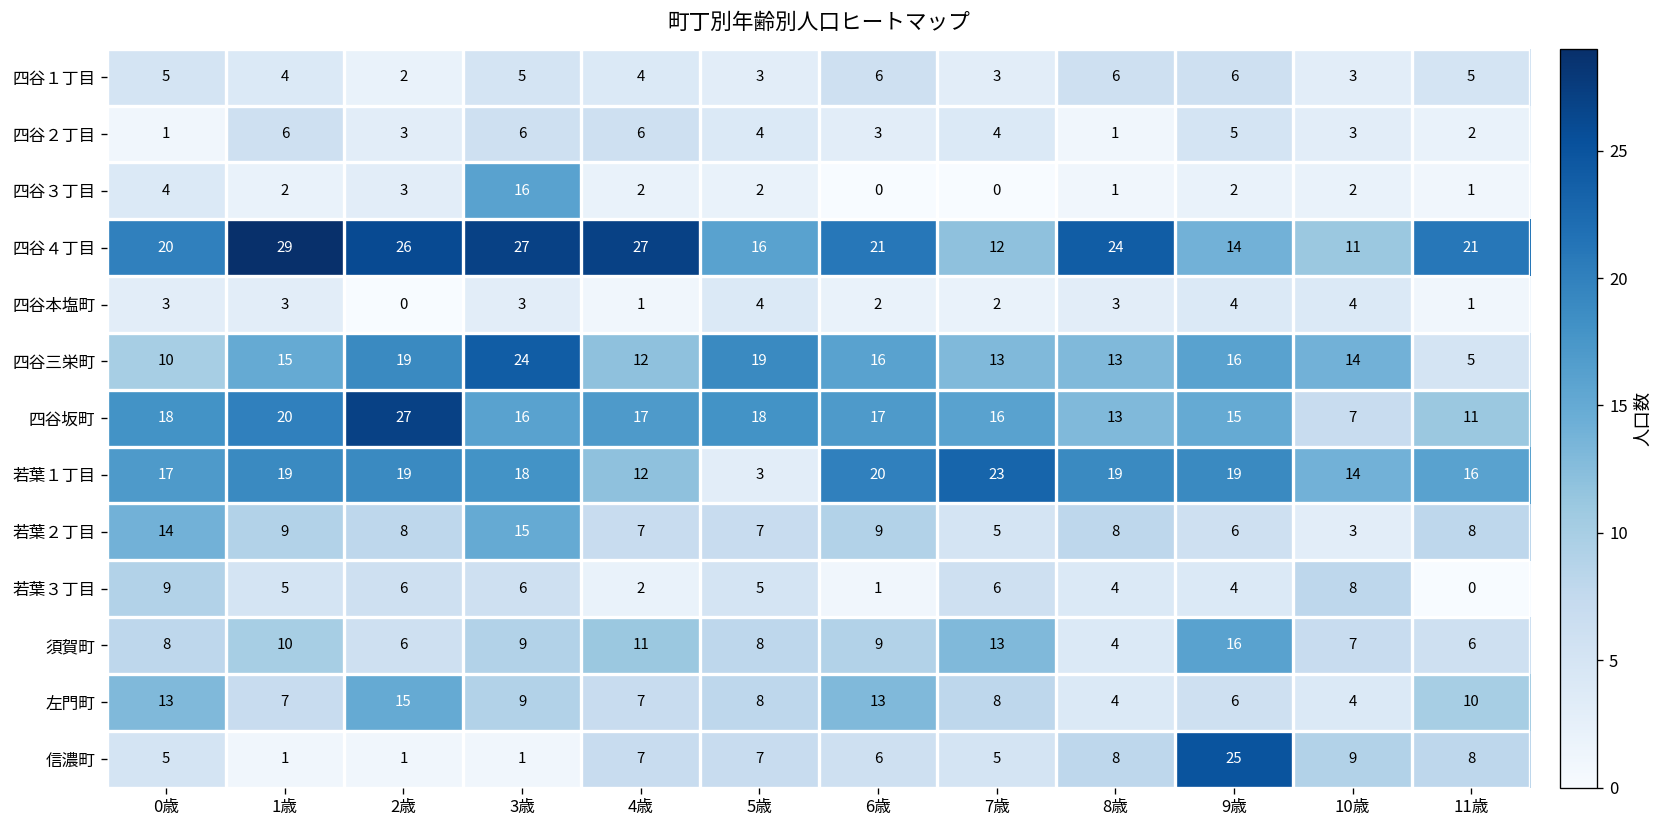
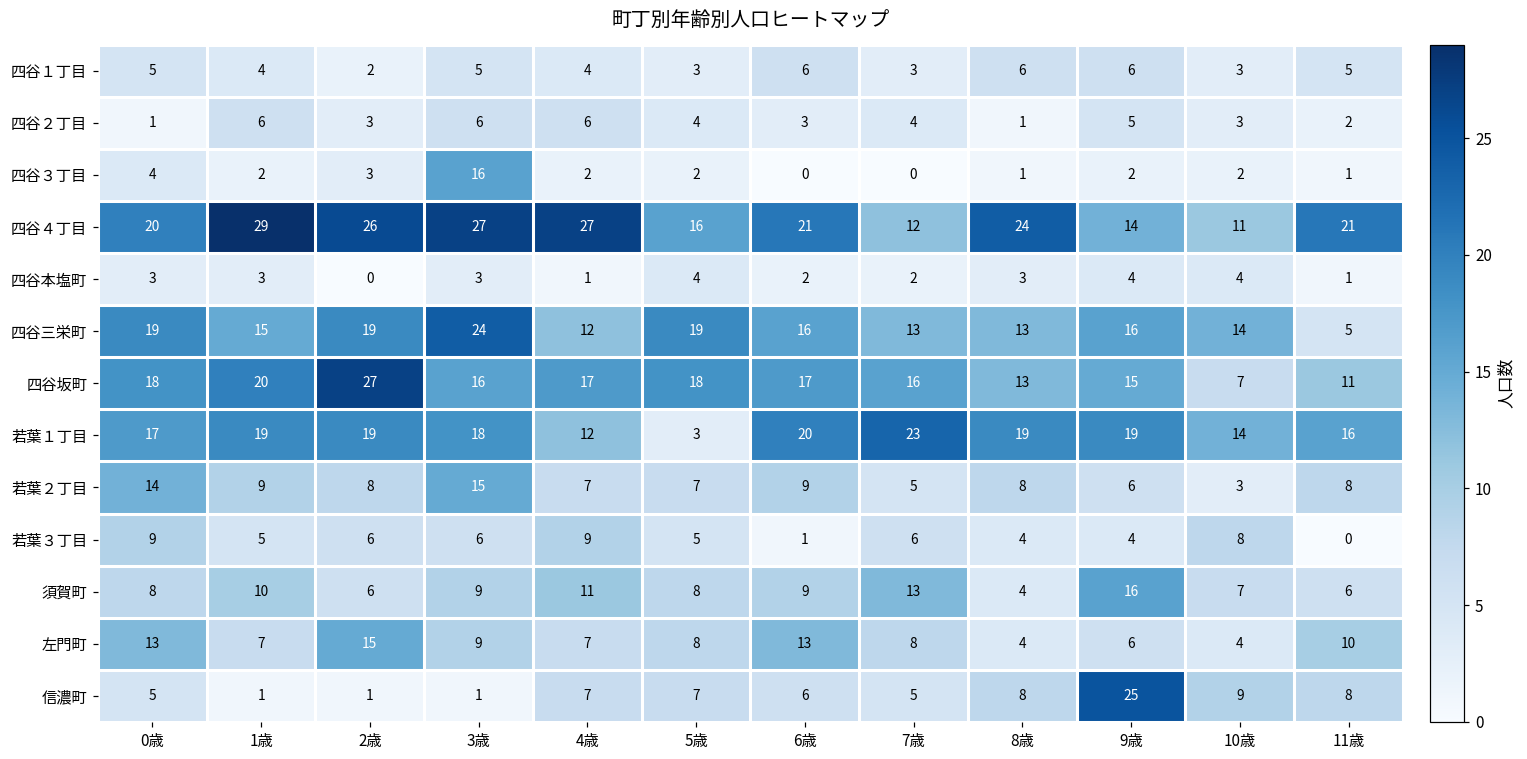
四谷三栄町, 0歳: 10 -> 19
若葉３丁目, 4歳: 2 -> 9
